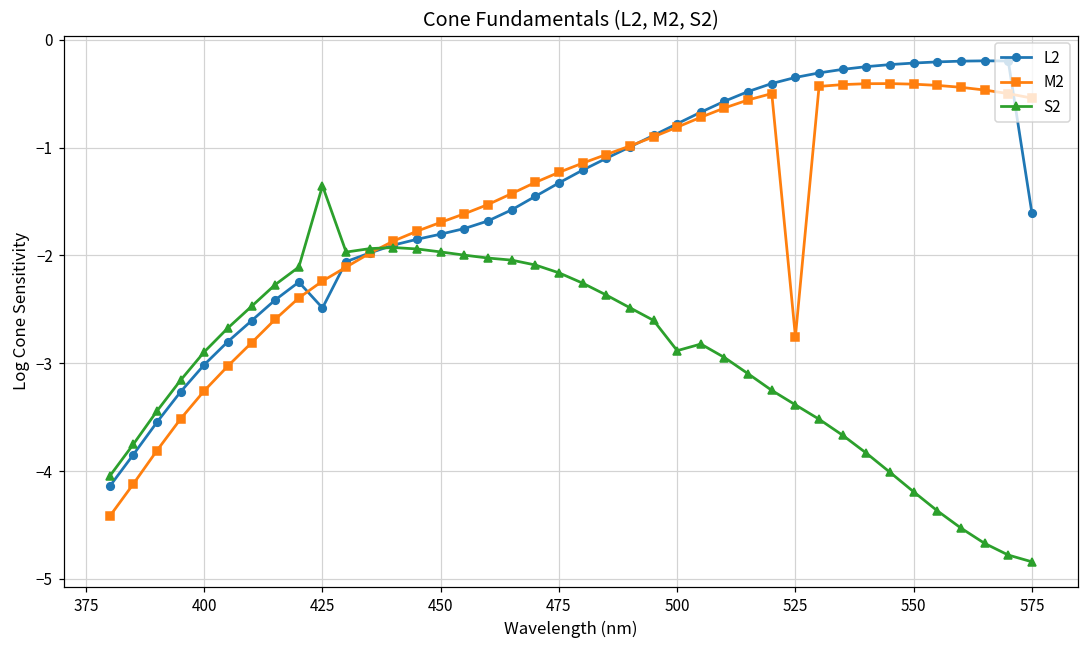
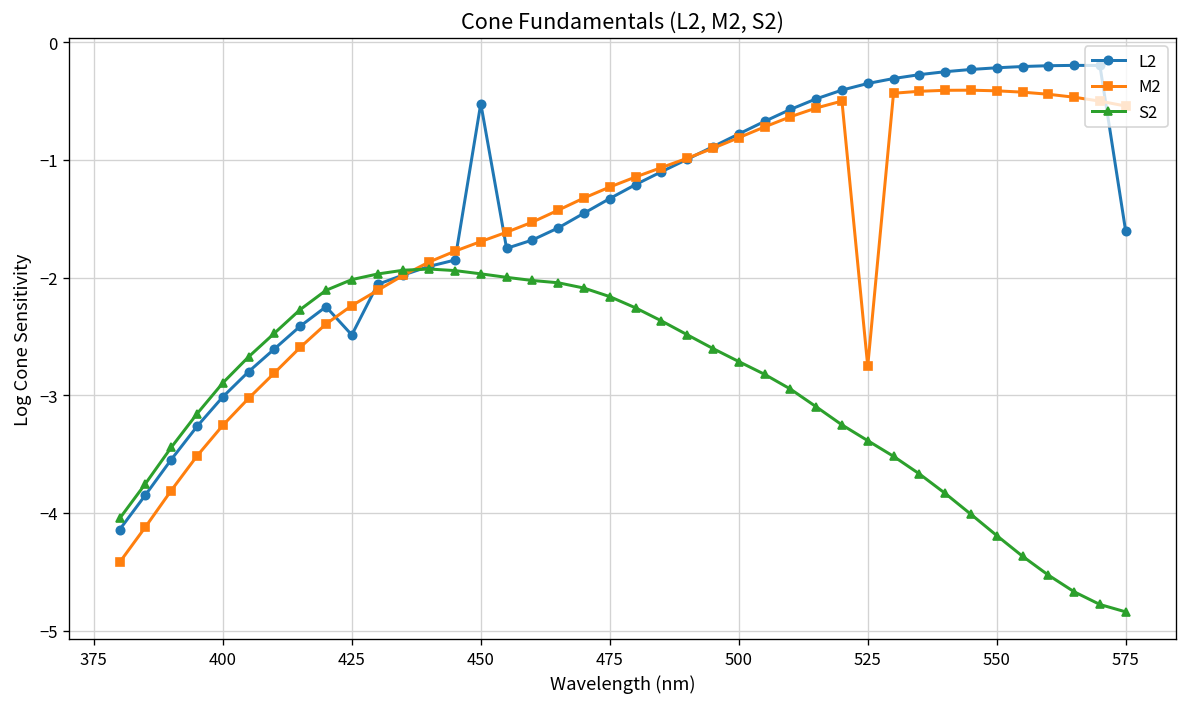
S2, 425: -1.4 -> -2.0
L2, 450: -1.8 -> -0.5
S2, 500: -2.9 -> -2.7
